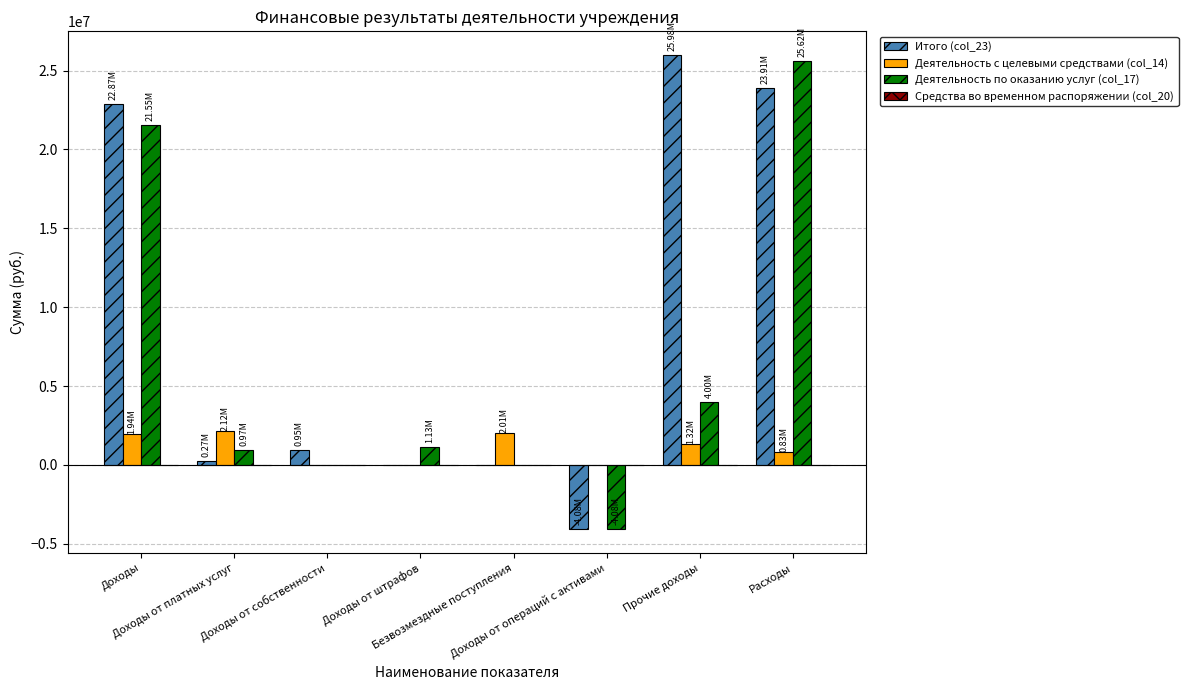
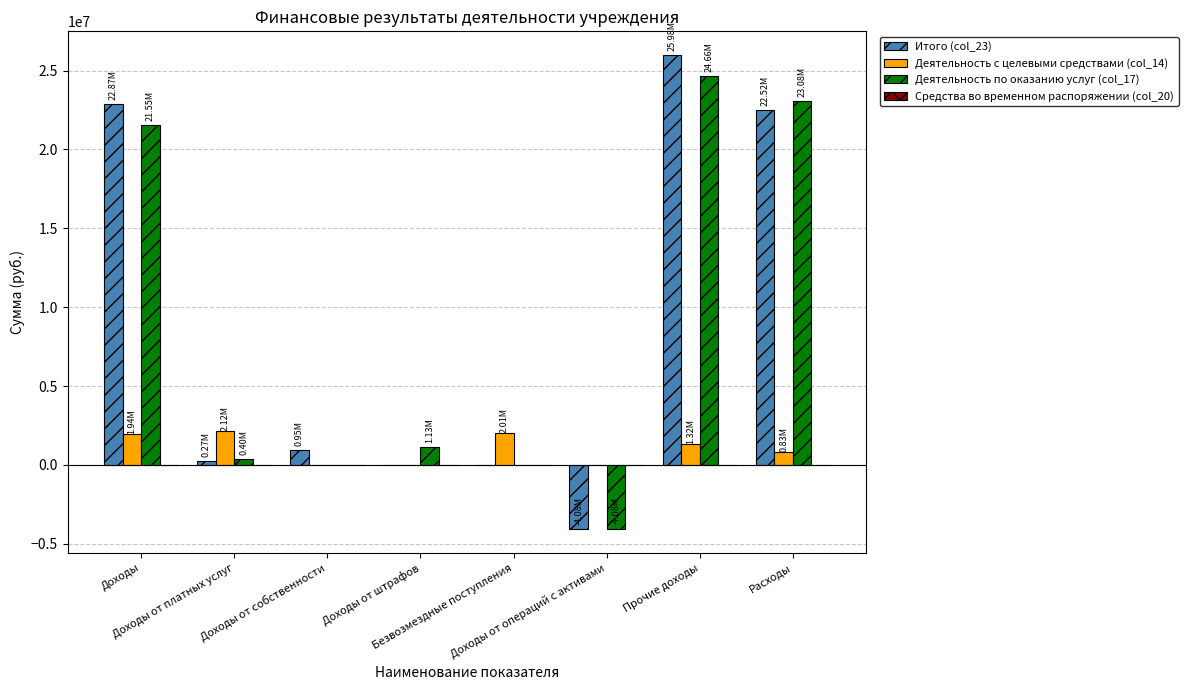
Деятельность по оказанию услуг (col_17), Доходы от платных услуг: 0.97M -> 0.40M
Деятельность по оказанию услуг (col_17), Прочие доходы: 4.00M -> 24.66M
Итого (col_23), Расходы: 23.91M -> 22.52M
Деятельность по оказанию услуг (col_17), Расходы: 25.62M -> 23.08M
